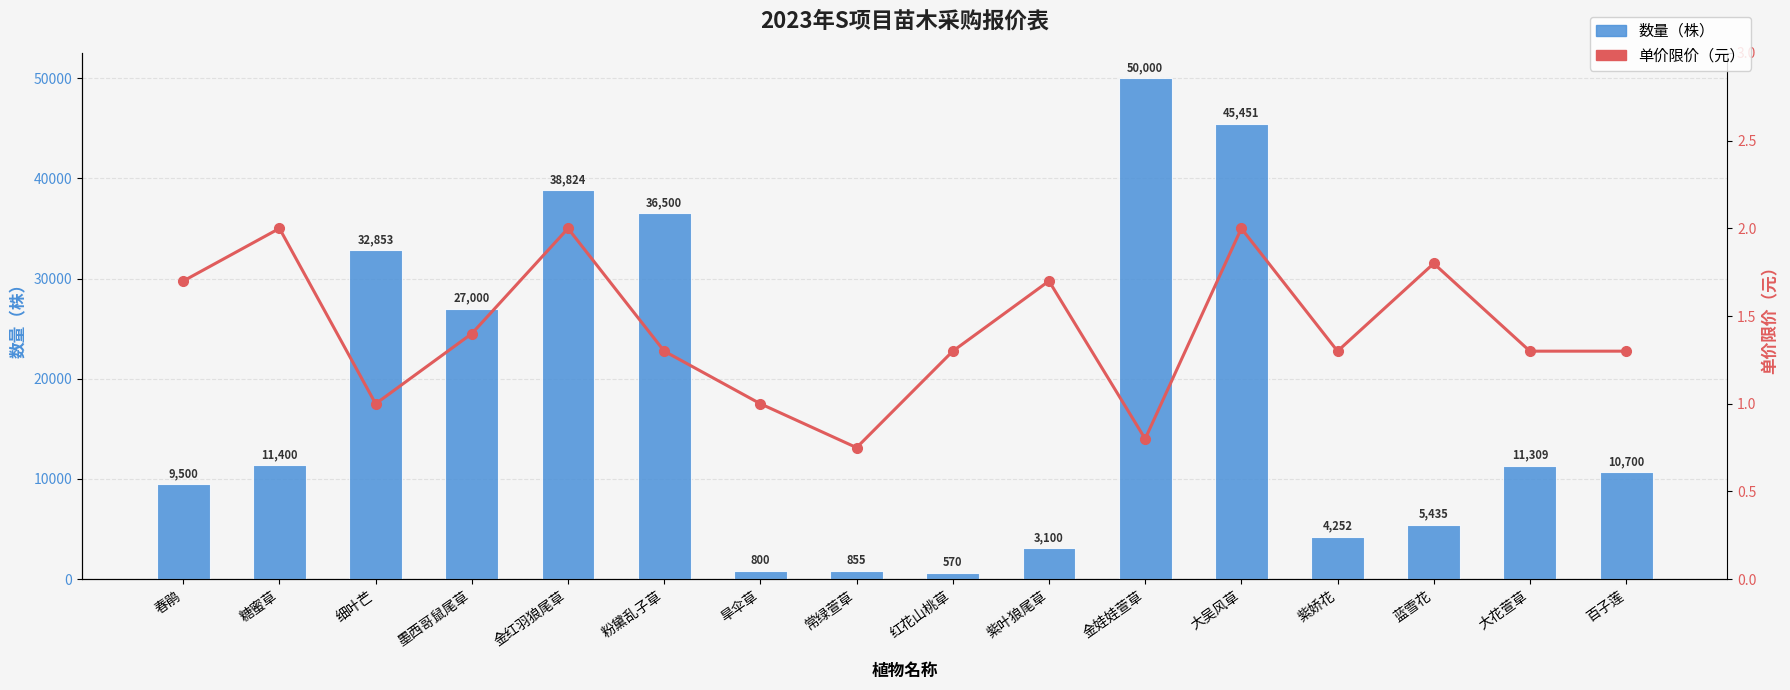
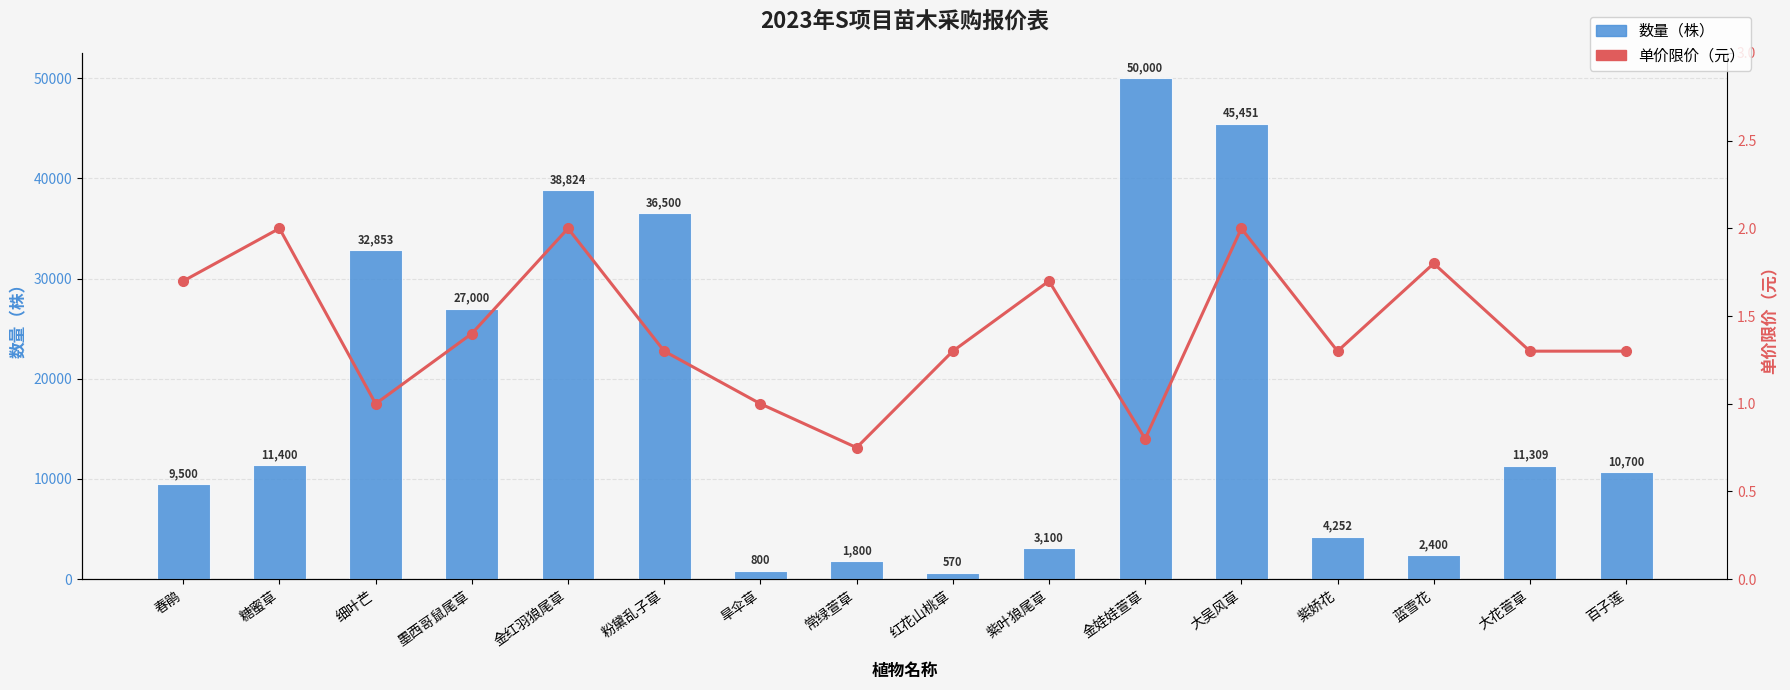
数量（株）, 常绿萱草: 855 -> 1,800
数量（株）, 蓝雪花: 5,435 -> 2,400
